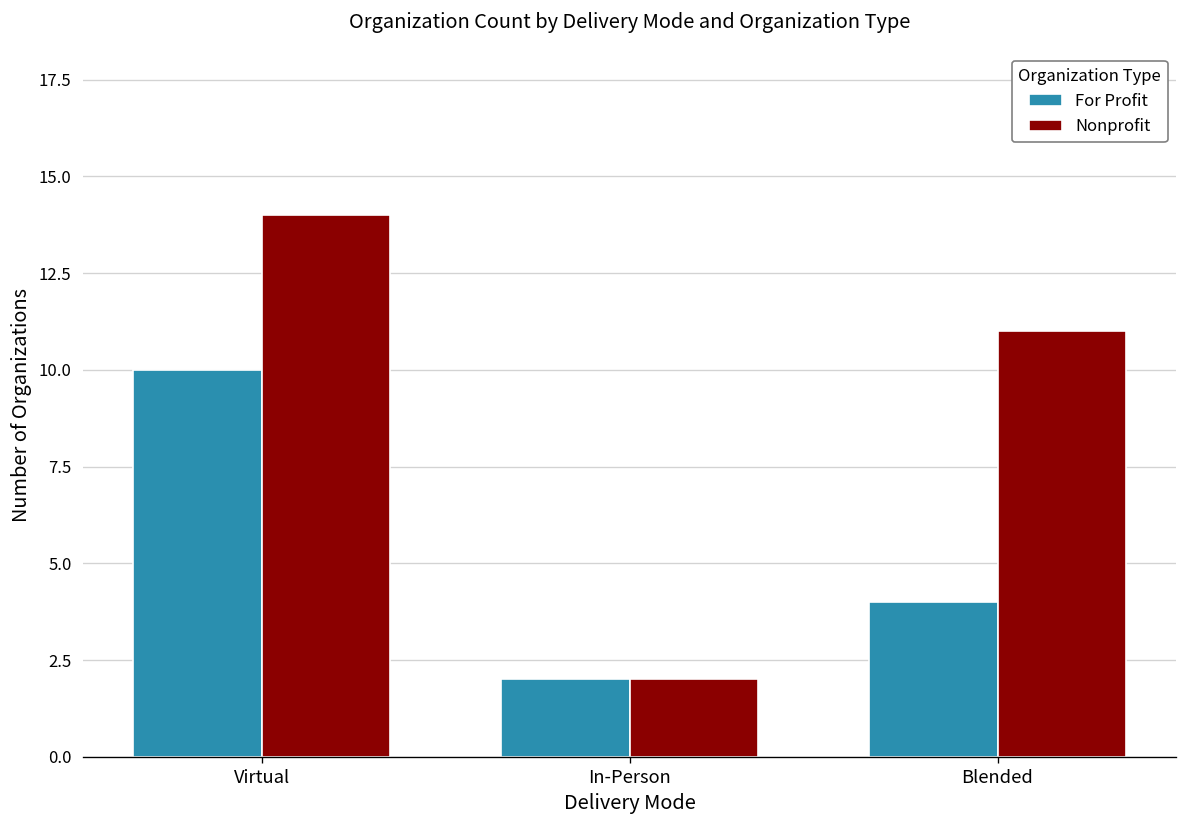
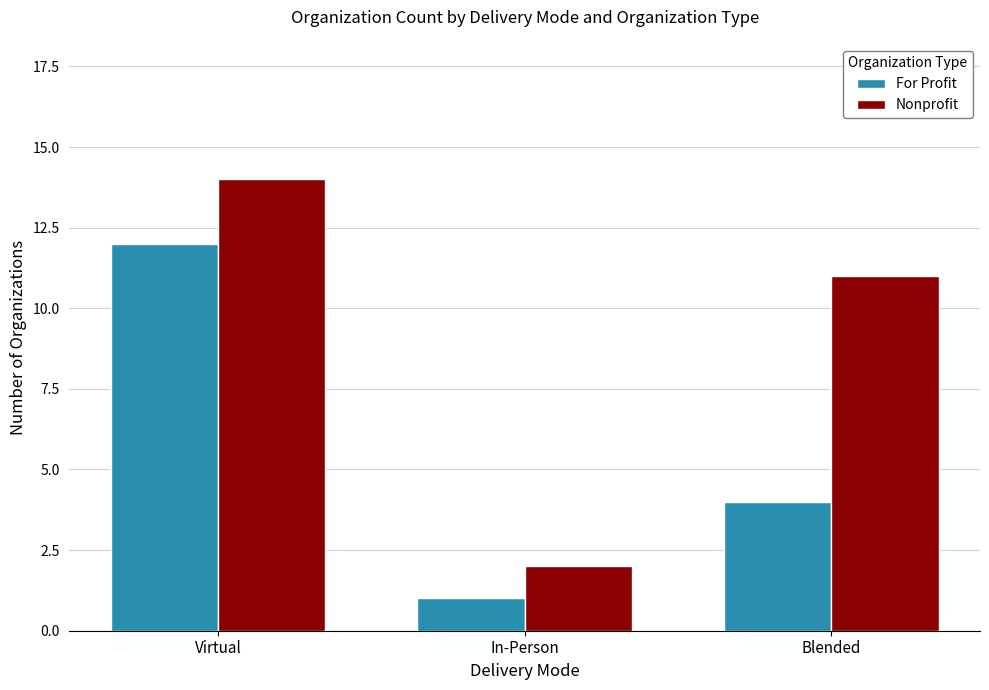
For Profit, Virtual: 10 -> 12
For Profit, In-Person: 2 -> 1
